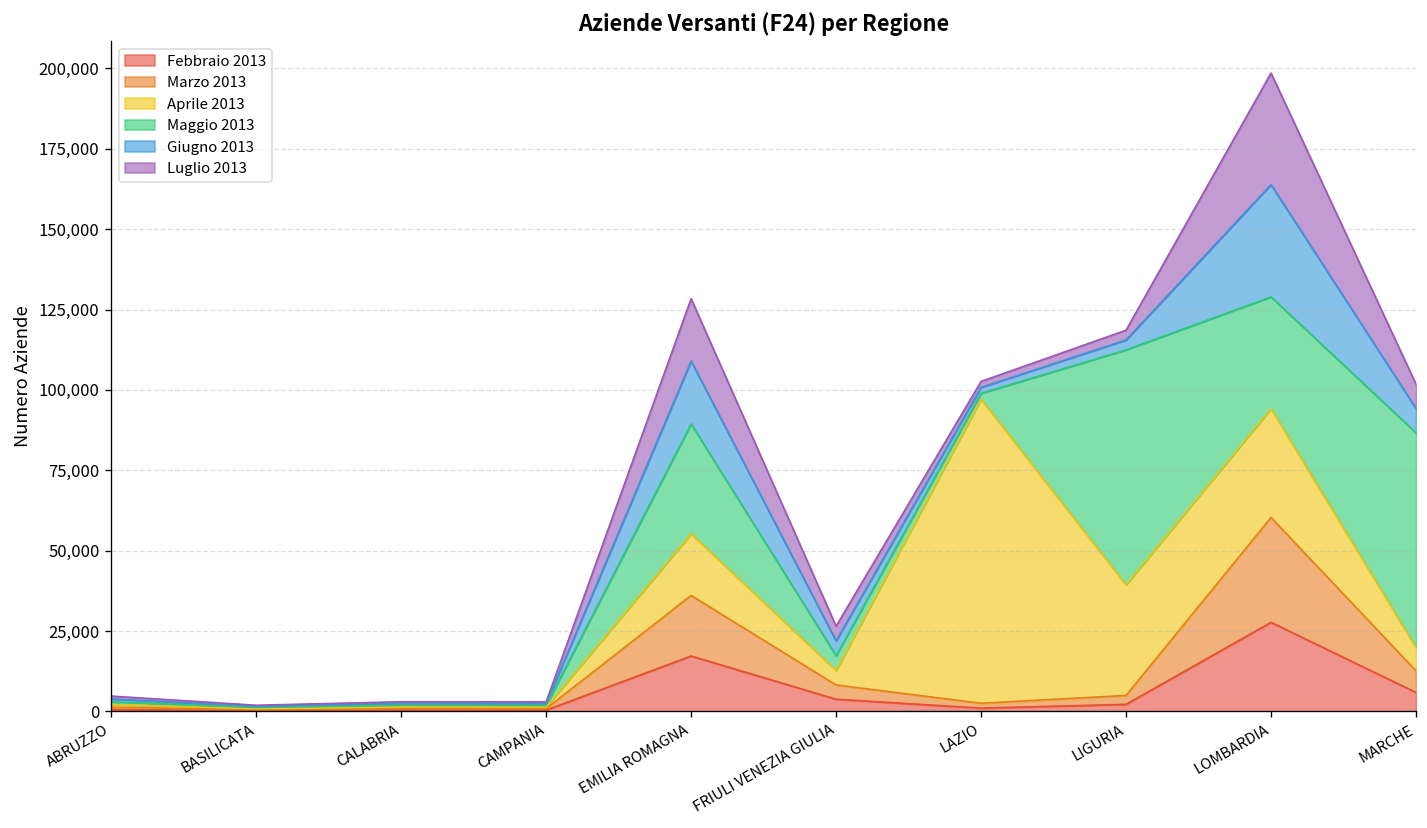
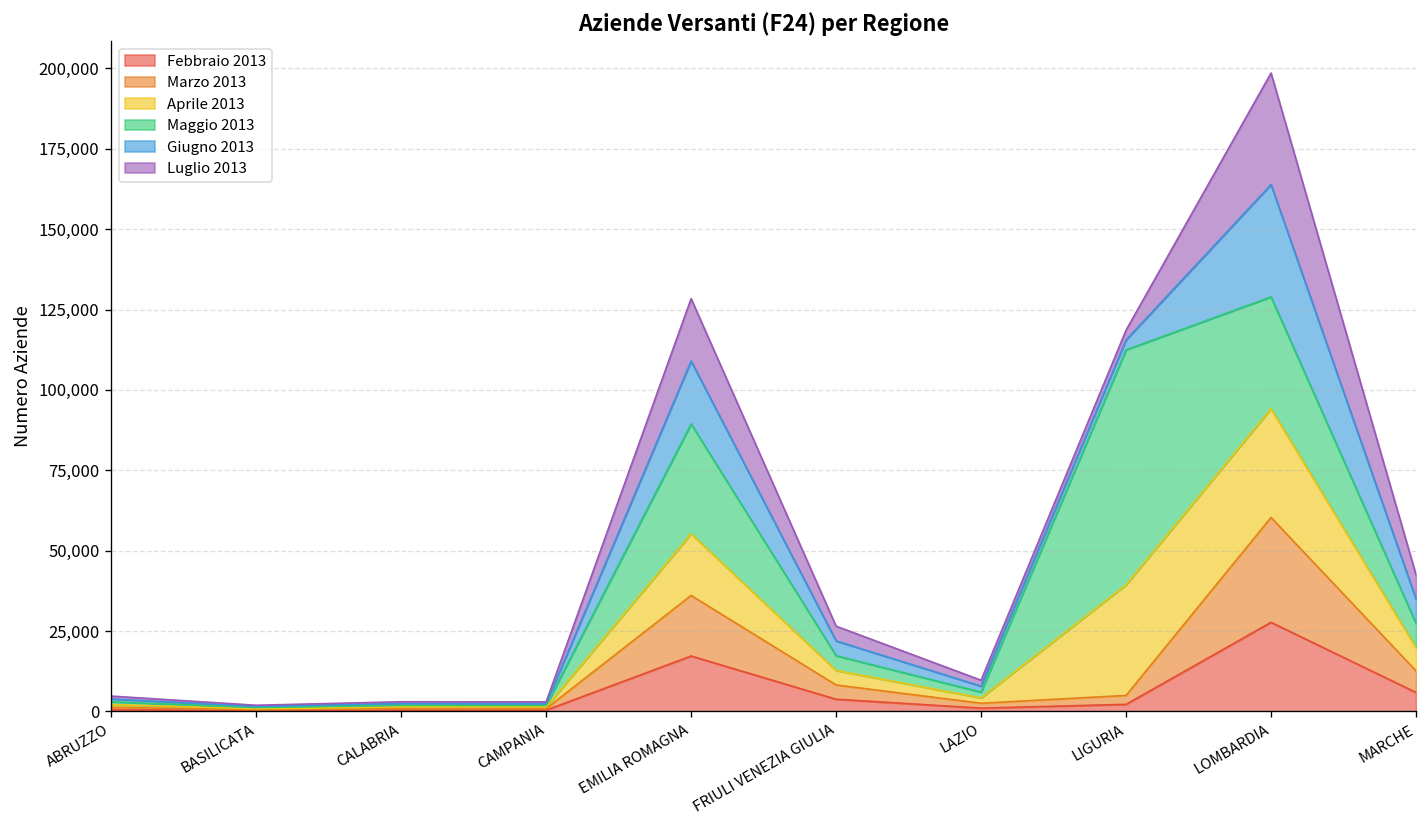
Aprile 2013, LAZIO: 95,000 -> 2,000
Maggio 2013, MARCHE: 67,000 -> 8,000
